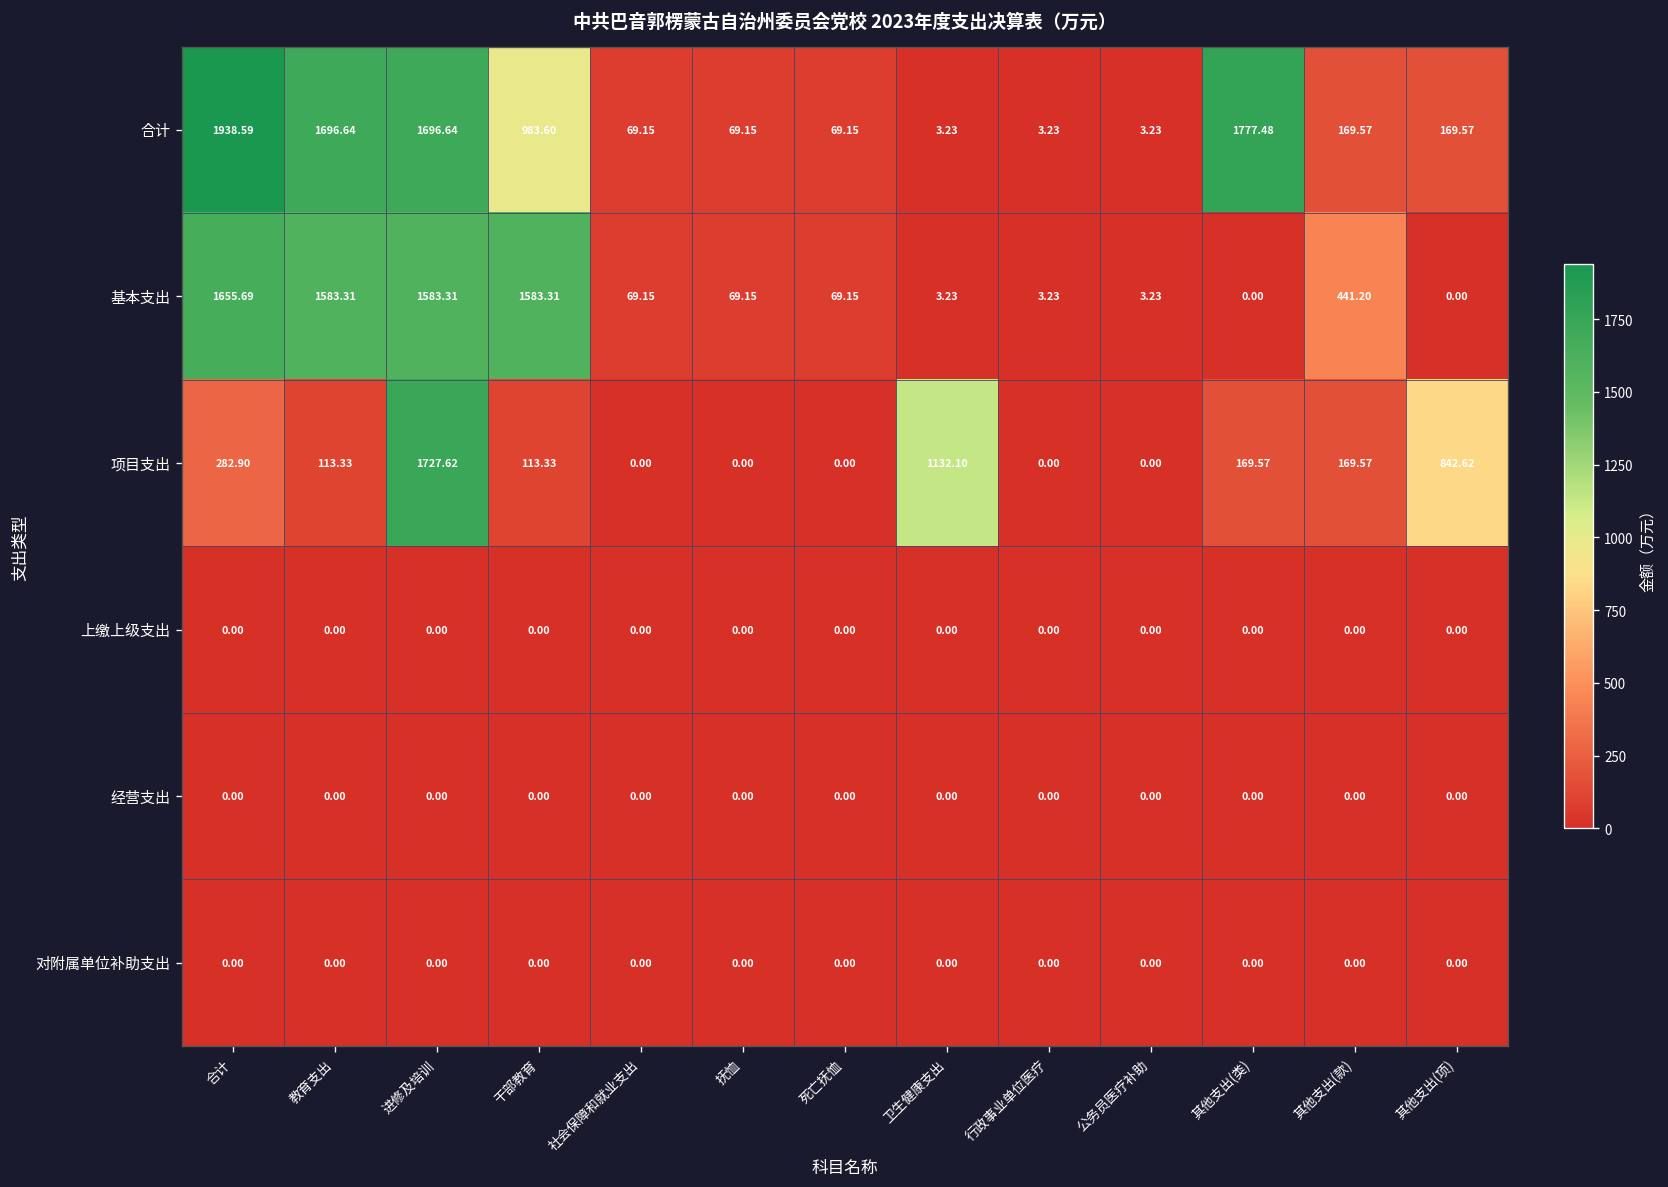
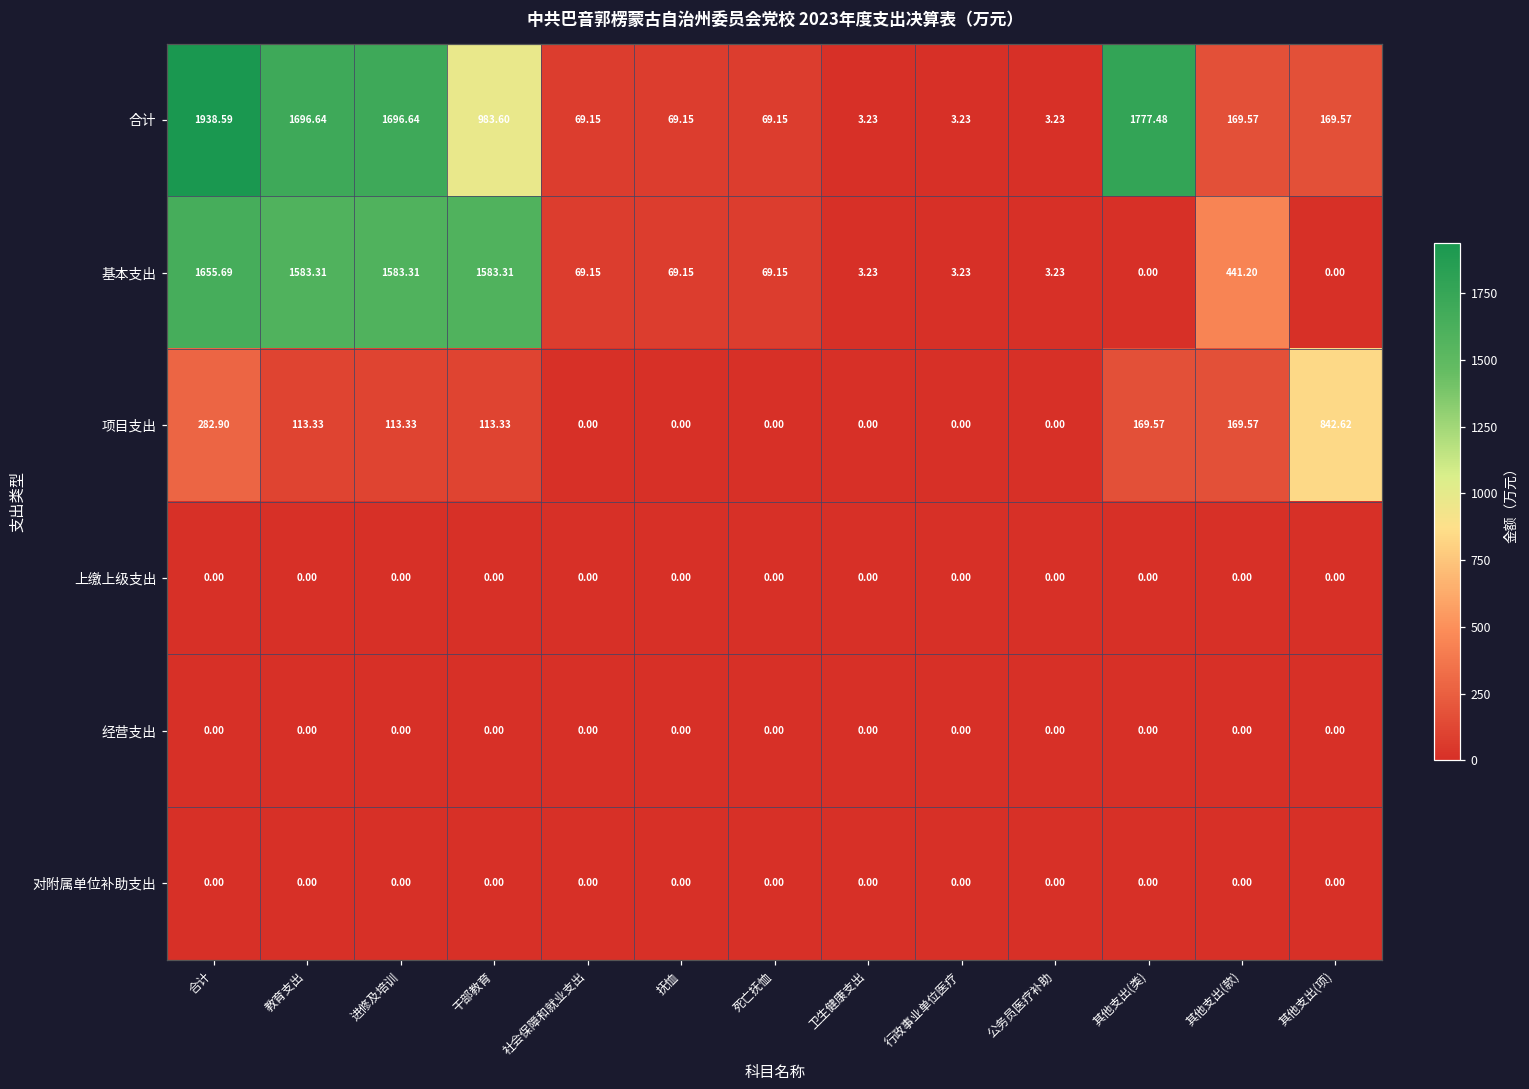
项目支出, 进修及培训: 1727.62 -> 113.33
项目支出, 卫生健康支出: 1132.10 -> 0.00
